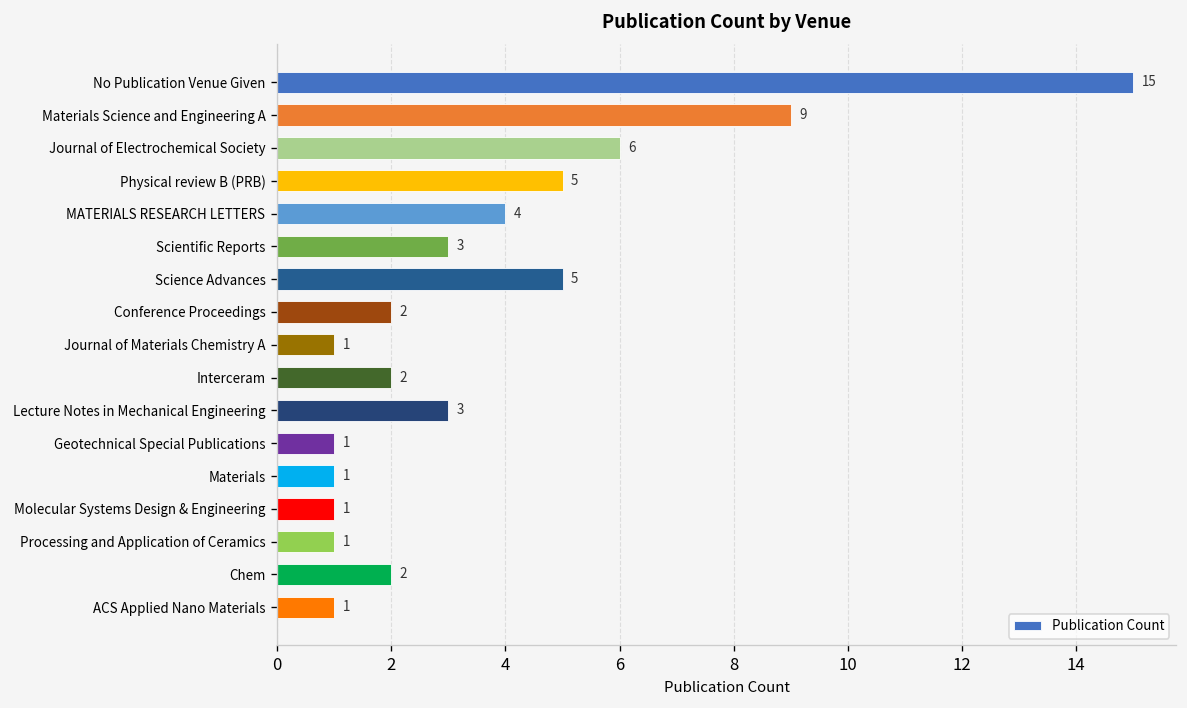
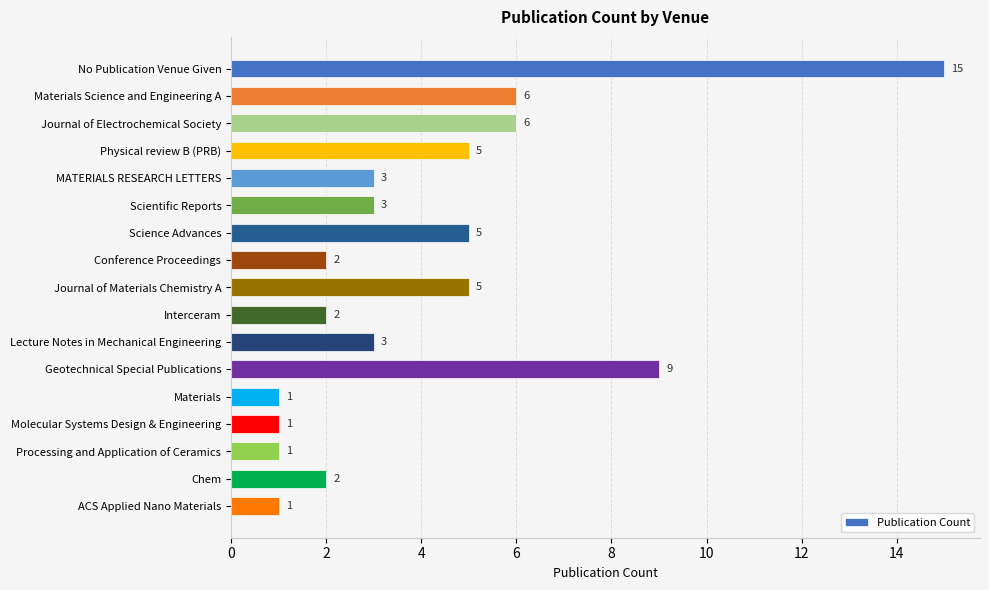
Materials Science and Engineering A: 9 -> 6
MATERIALS RESEARCH LETTERS: 4 -> 3
Journal of Materials Chemistry A: 1 -> 5
Geotechnical Special Publications: 1 -> 9
